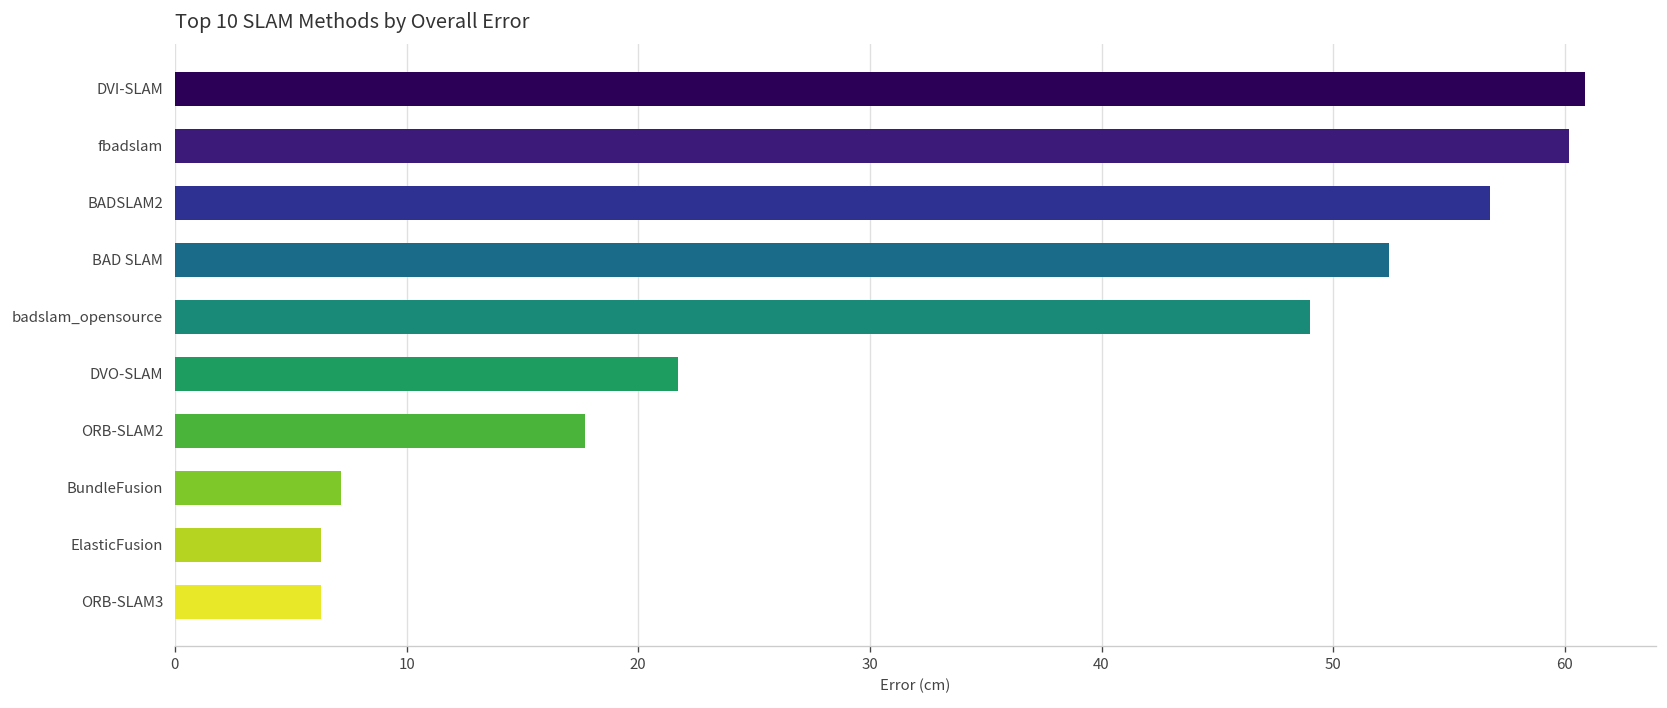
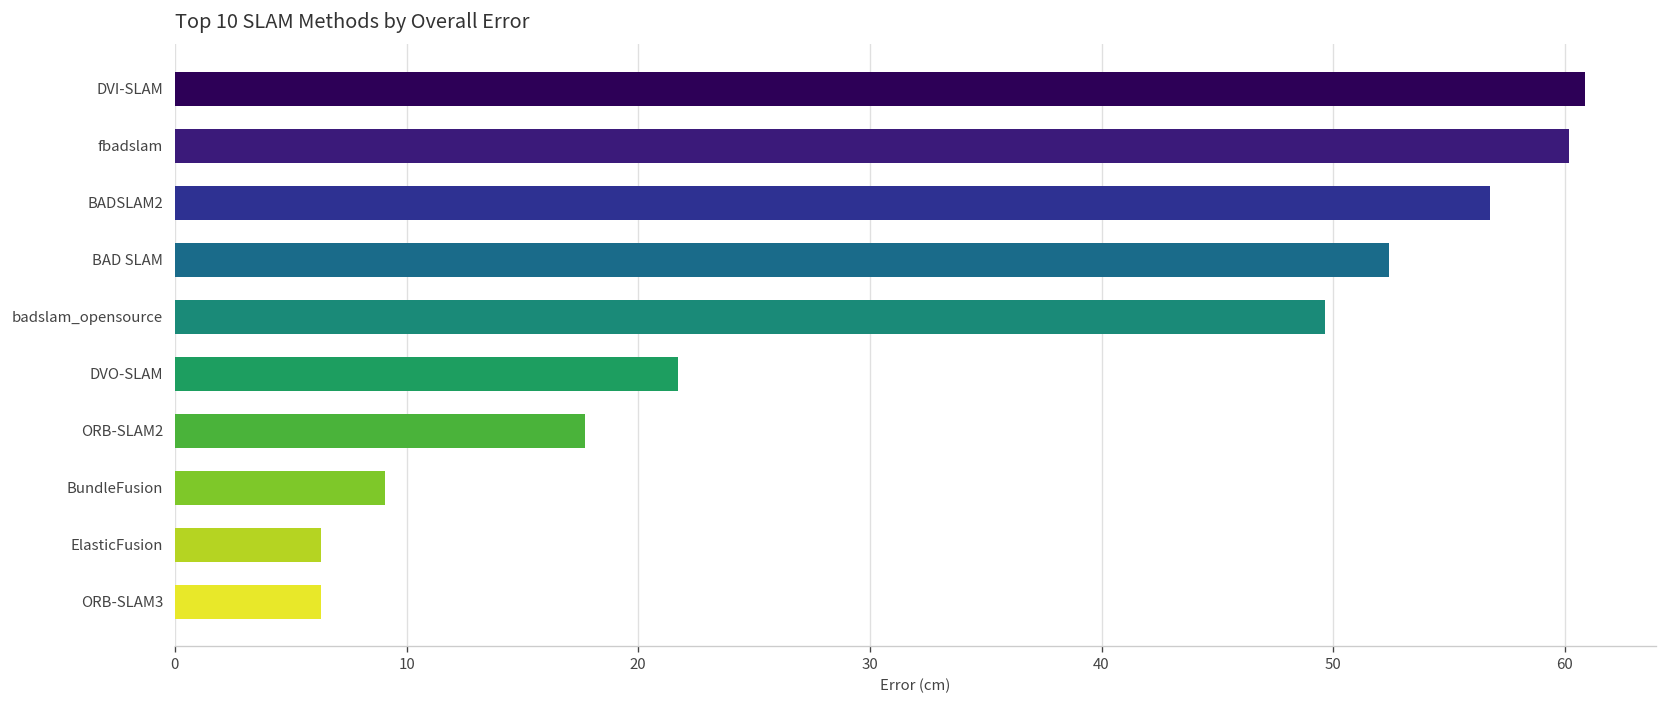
badslam_opensource: 49.0 -> 49.6
BundleFusion: 7.2 -> 9.1
